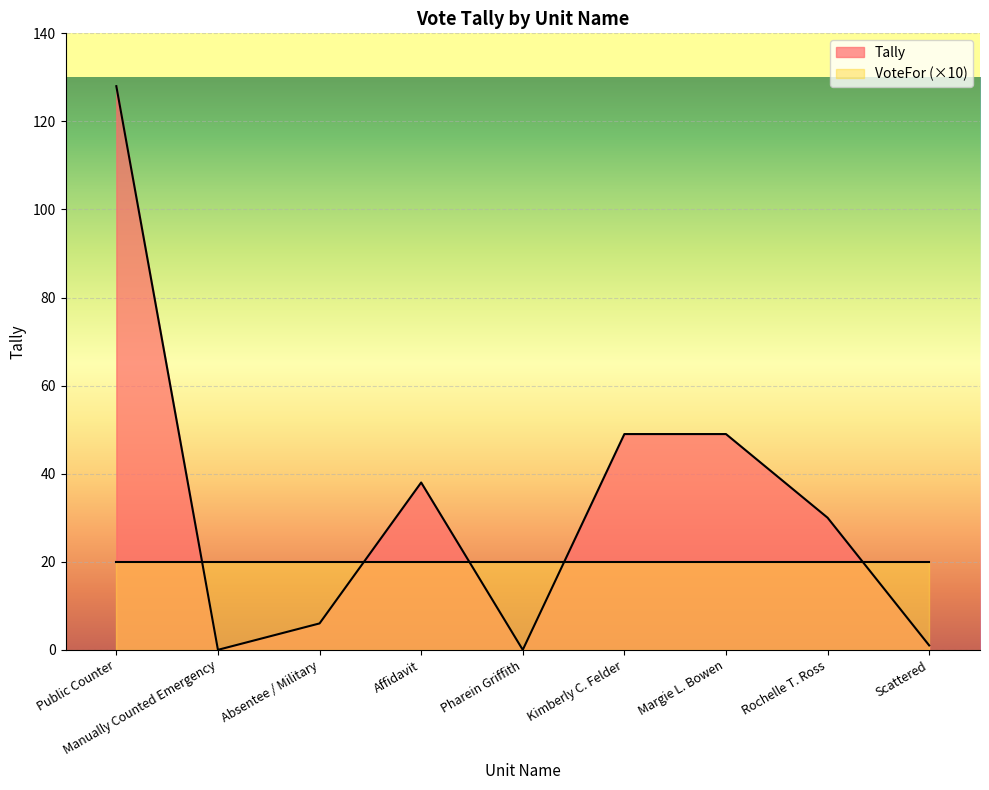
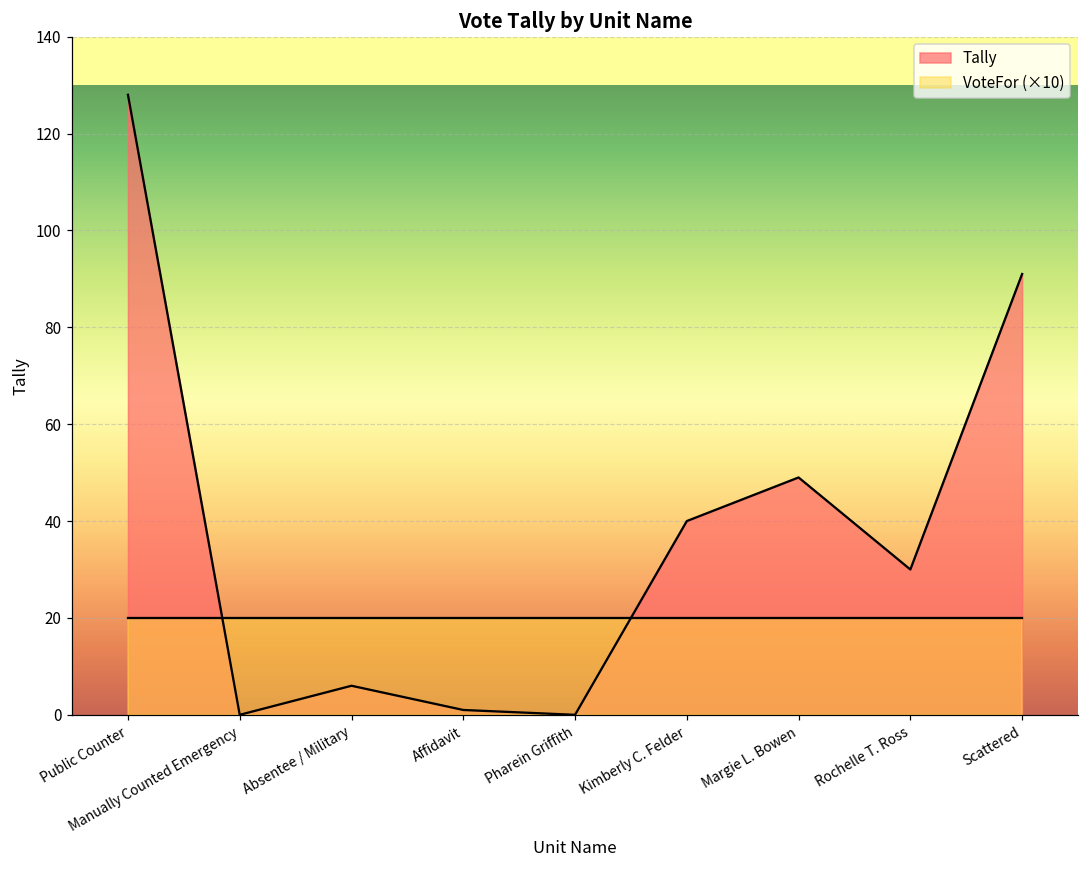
Tally, Affidavit: 38 -> 1
Tally, Kimberly C. Felder: 49 -> 40
Tally, Scattered: 1 -> 91
